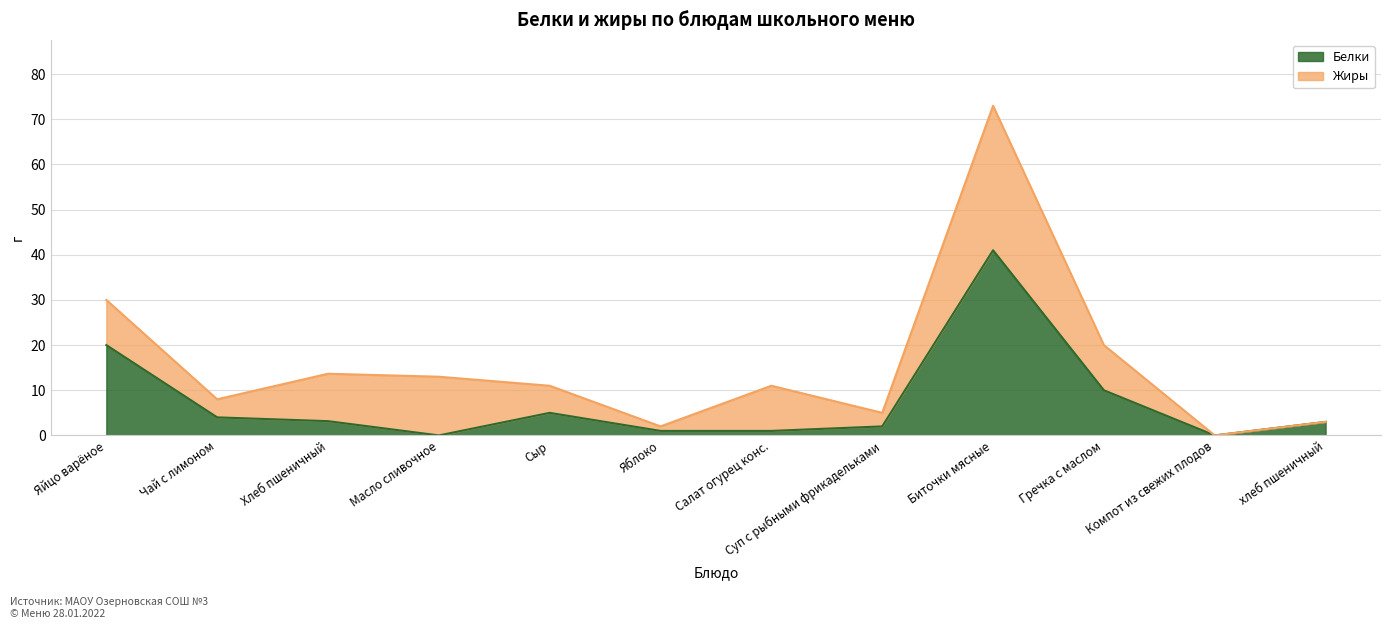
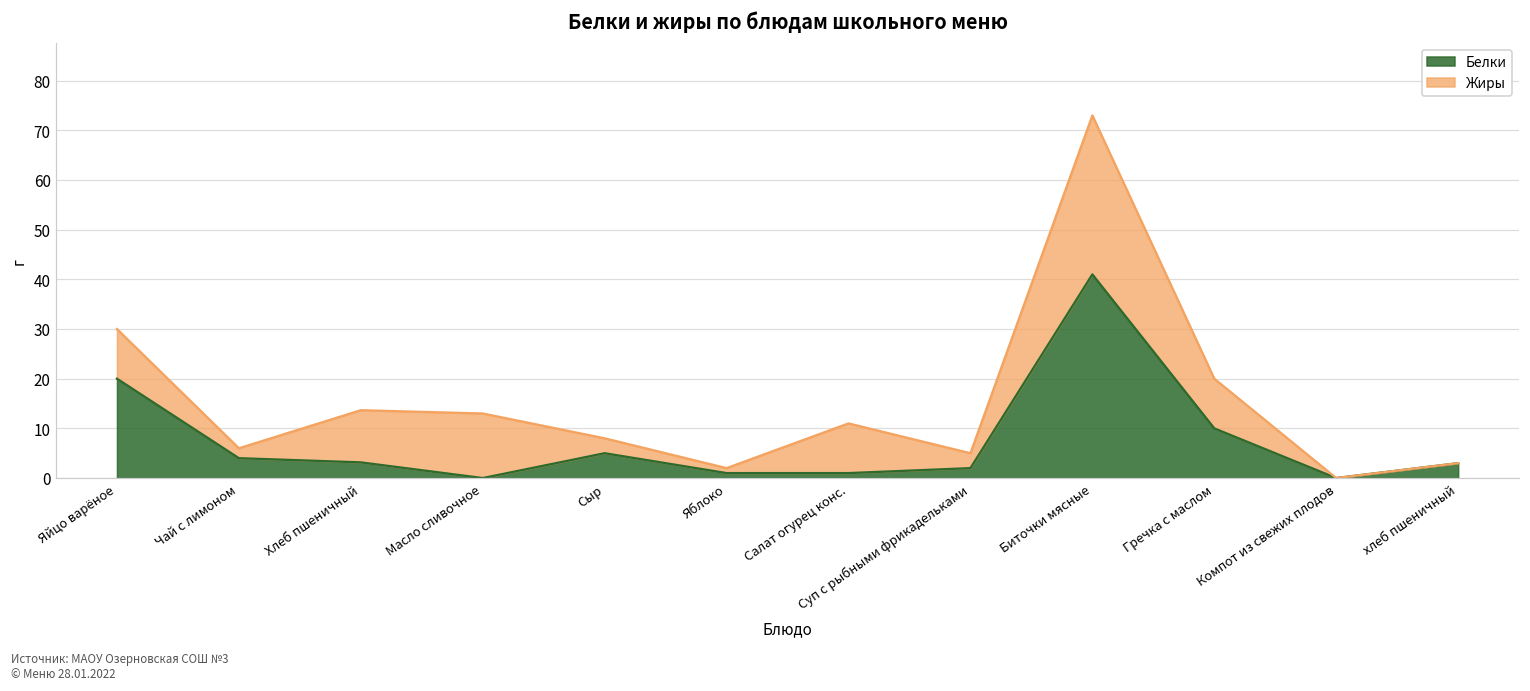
Жиры, Чай с лимоном: 4 -> 2
Жиры, Сыр: 6 -> 3
